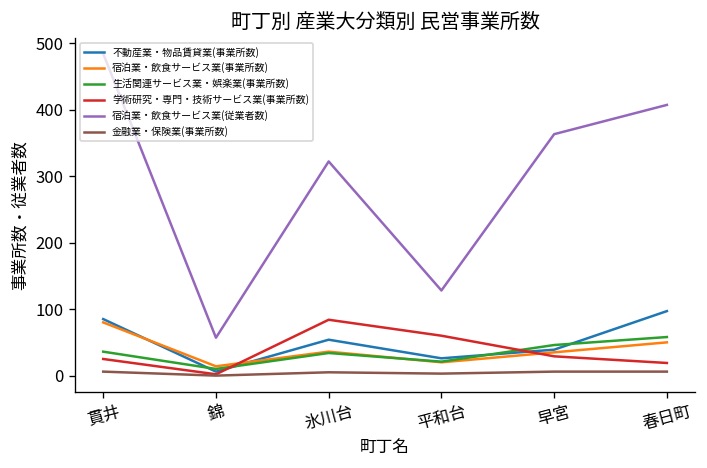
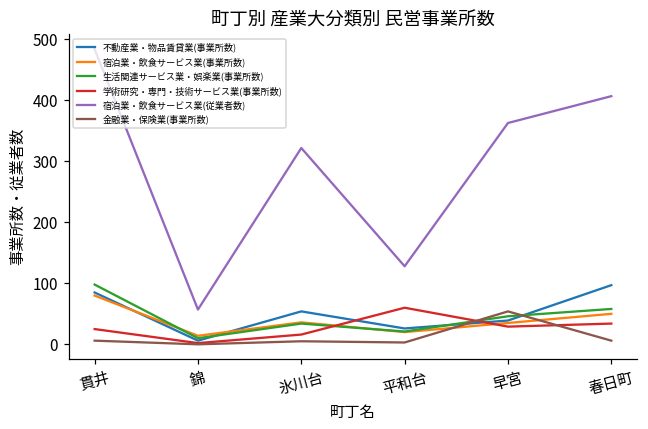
生活関連サービス業・娯楽業(事業所数), 貫井: 40 -> 100
学術研究・専門・技術サービス業(事業所数), 氷川台: 80 -> 20
金融業・保険業(事業所数), 早宮: 10 -> 50
学術研究・専門・技術サービス業(事業所数), 春日町: 20 -> 30
